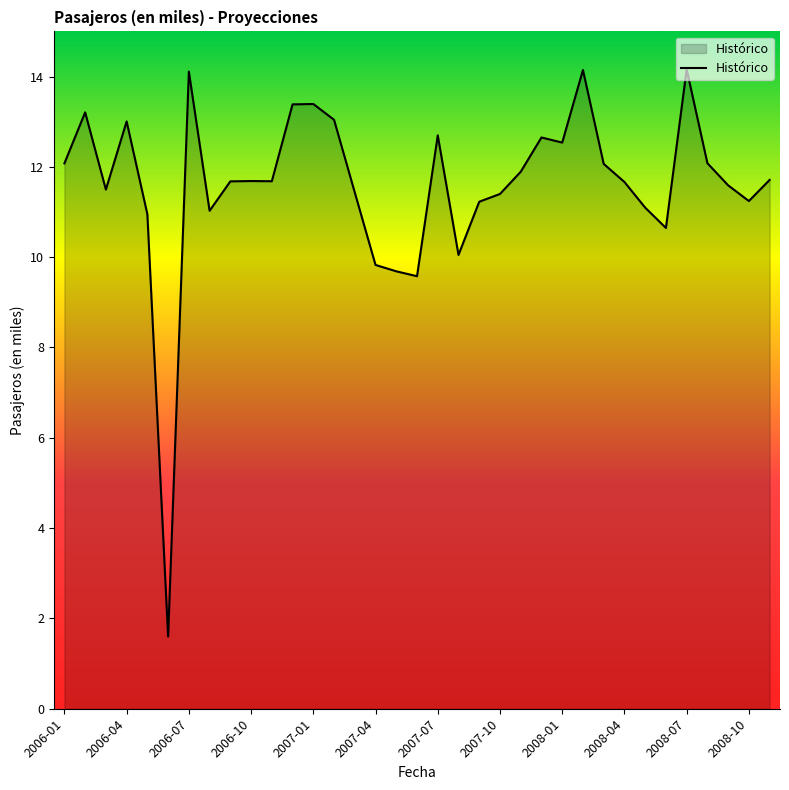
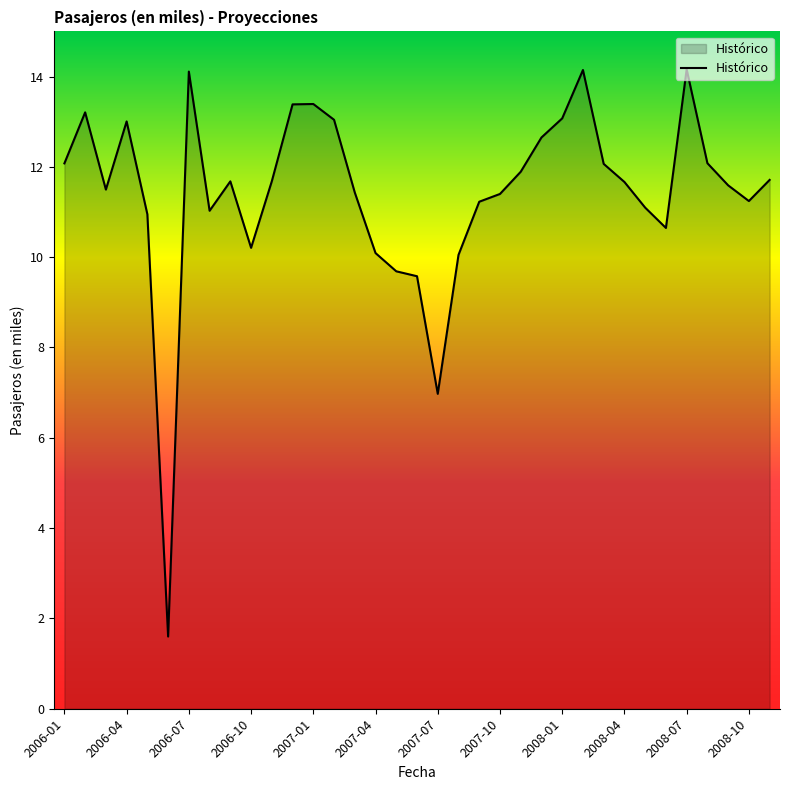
2006-10: 11.7 -> 10.2
2007-04: 9.8 -> 10.1
2007-07: 12.7 -> 7.0
2008-01: 12.5 -> 13.1
